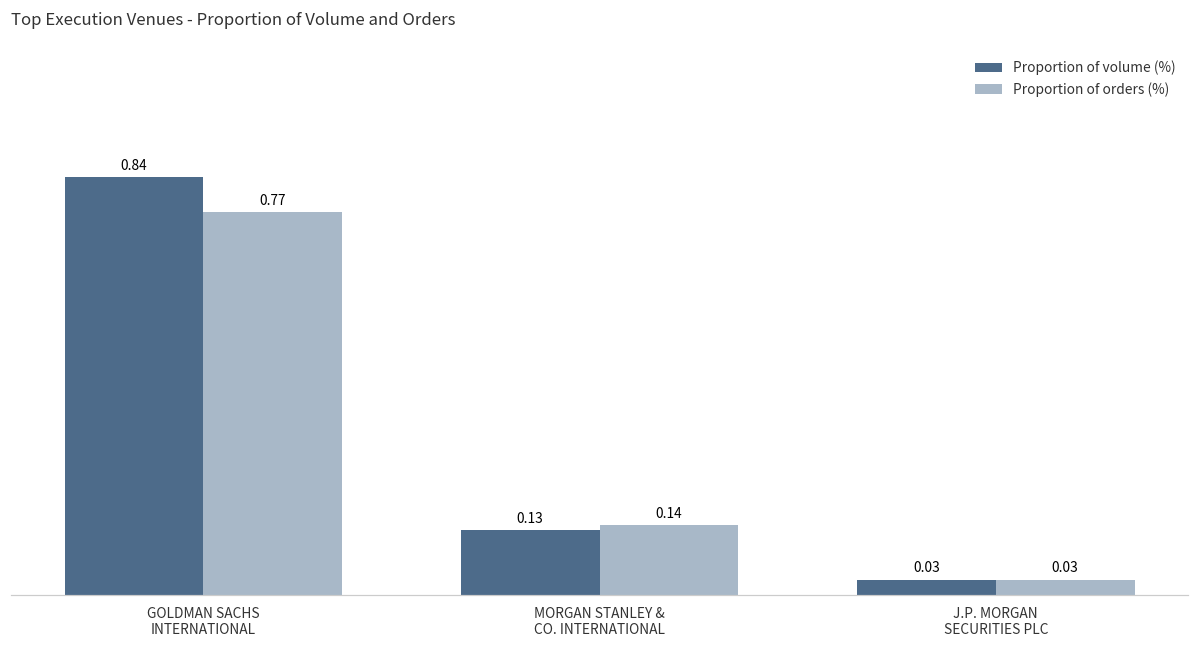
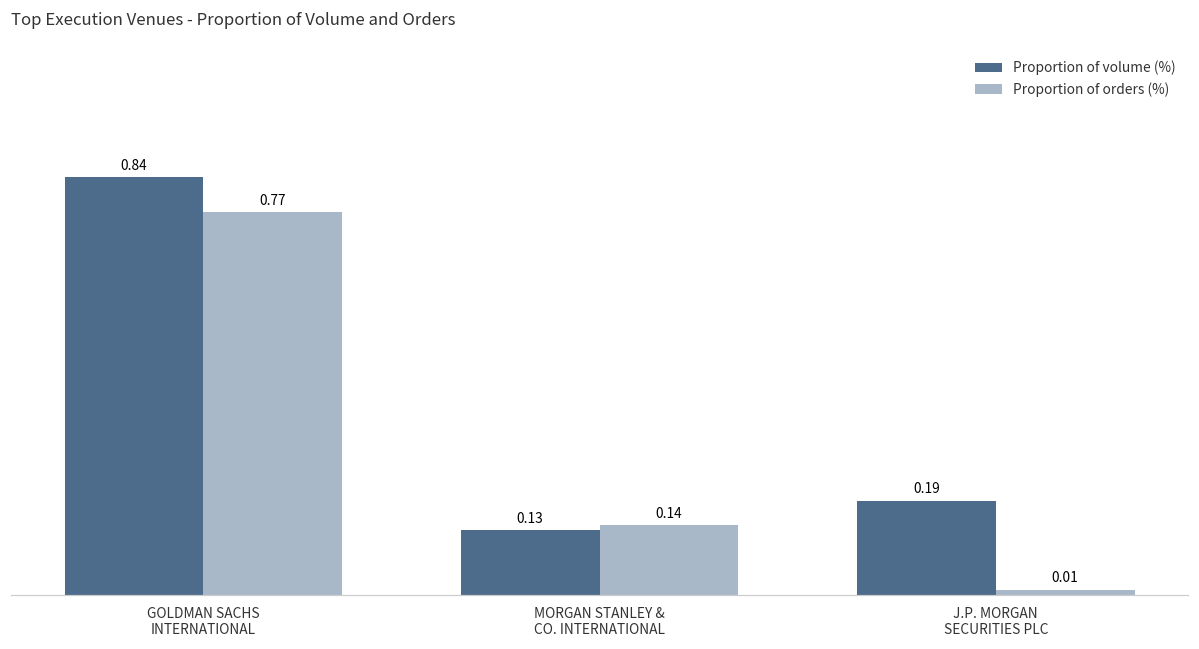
Proportion of volume (%), J.P. MORGAN SECURITIES PLC: 0.03 -> 0.19
Proportion of orders (%), J.P. MORGAN SECURITIES PLC: 0.03 -> 0.01
